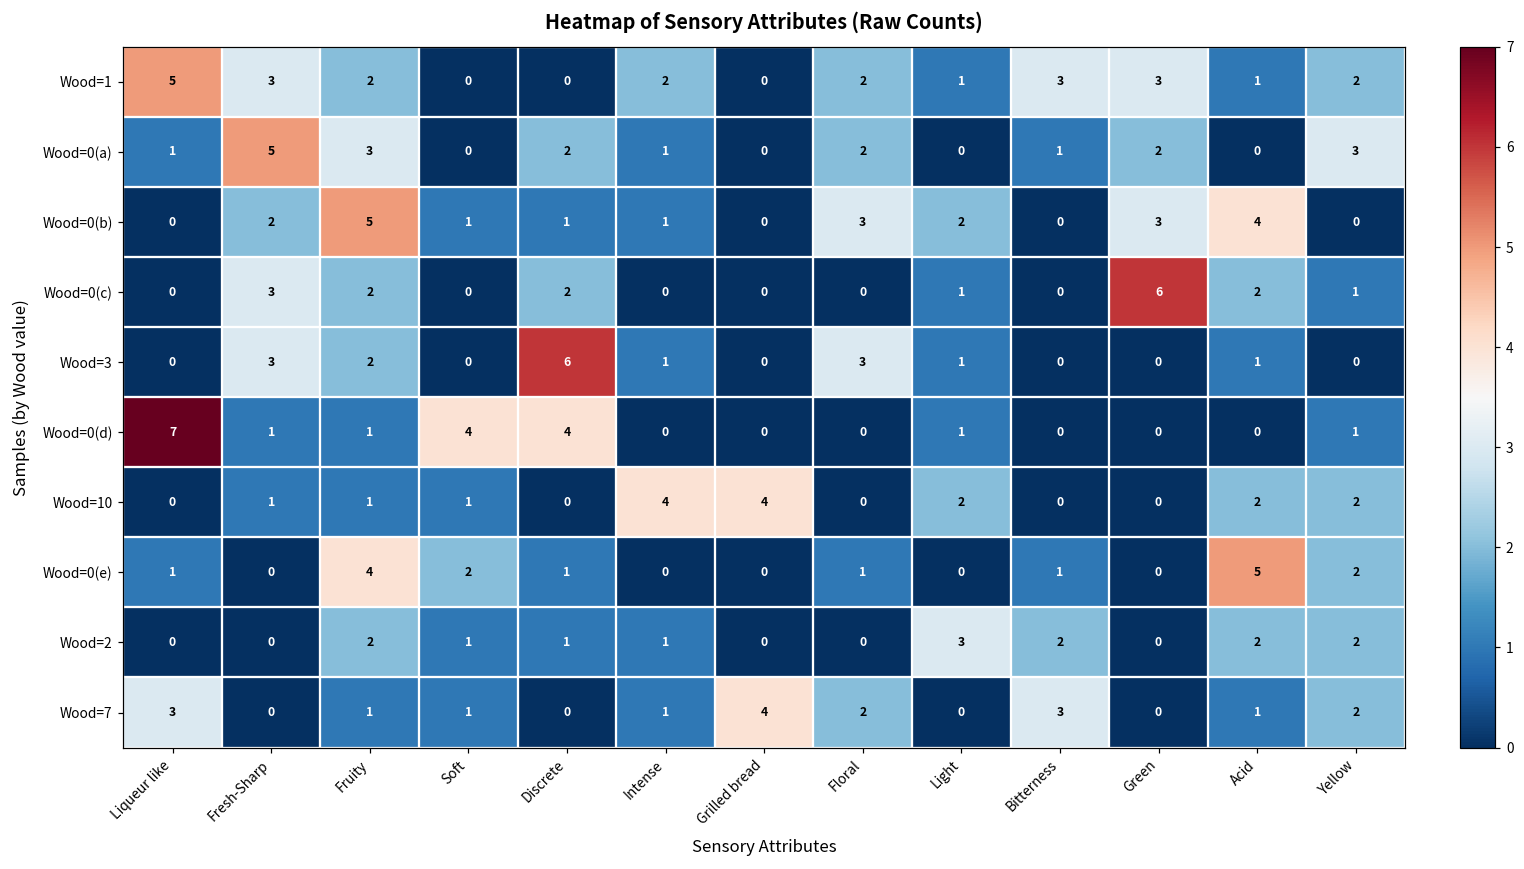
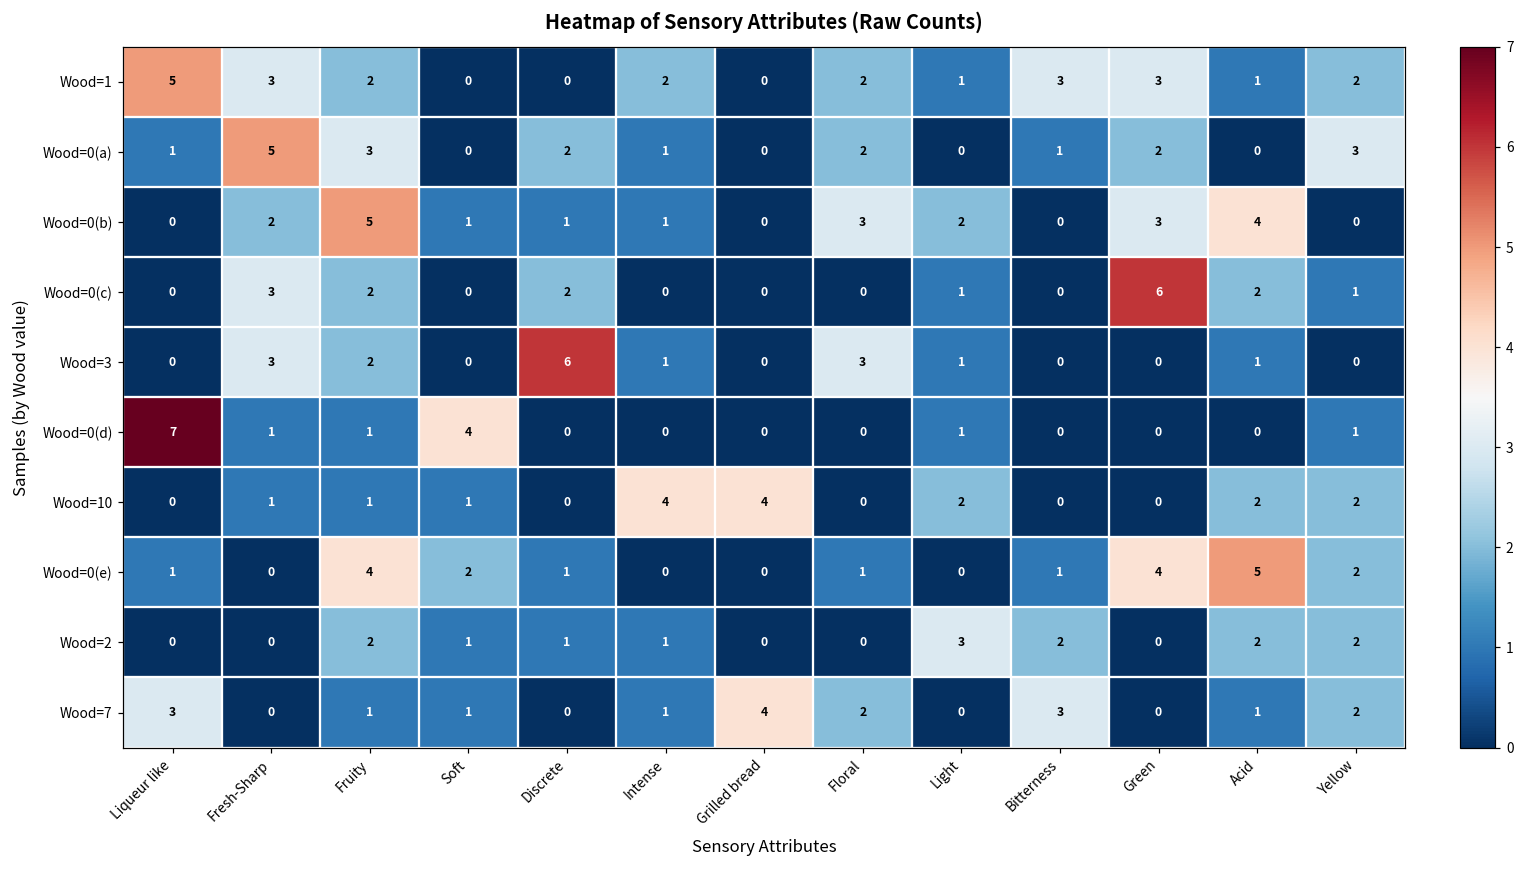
Wood=0(d), Discrete: 4 -> 0
Wood=0(e), Green: 0 -> 4
